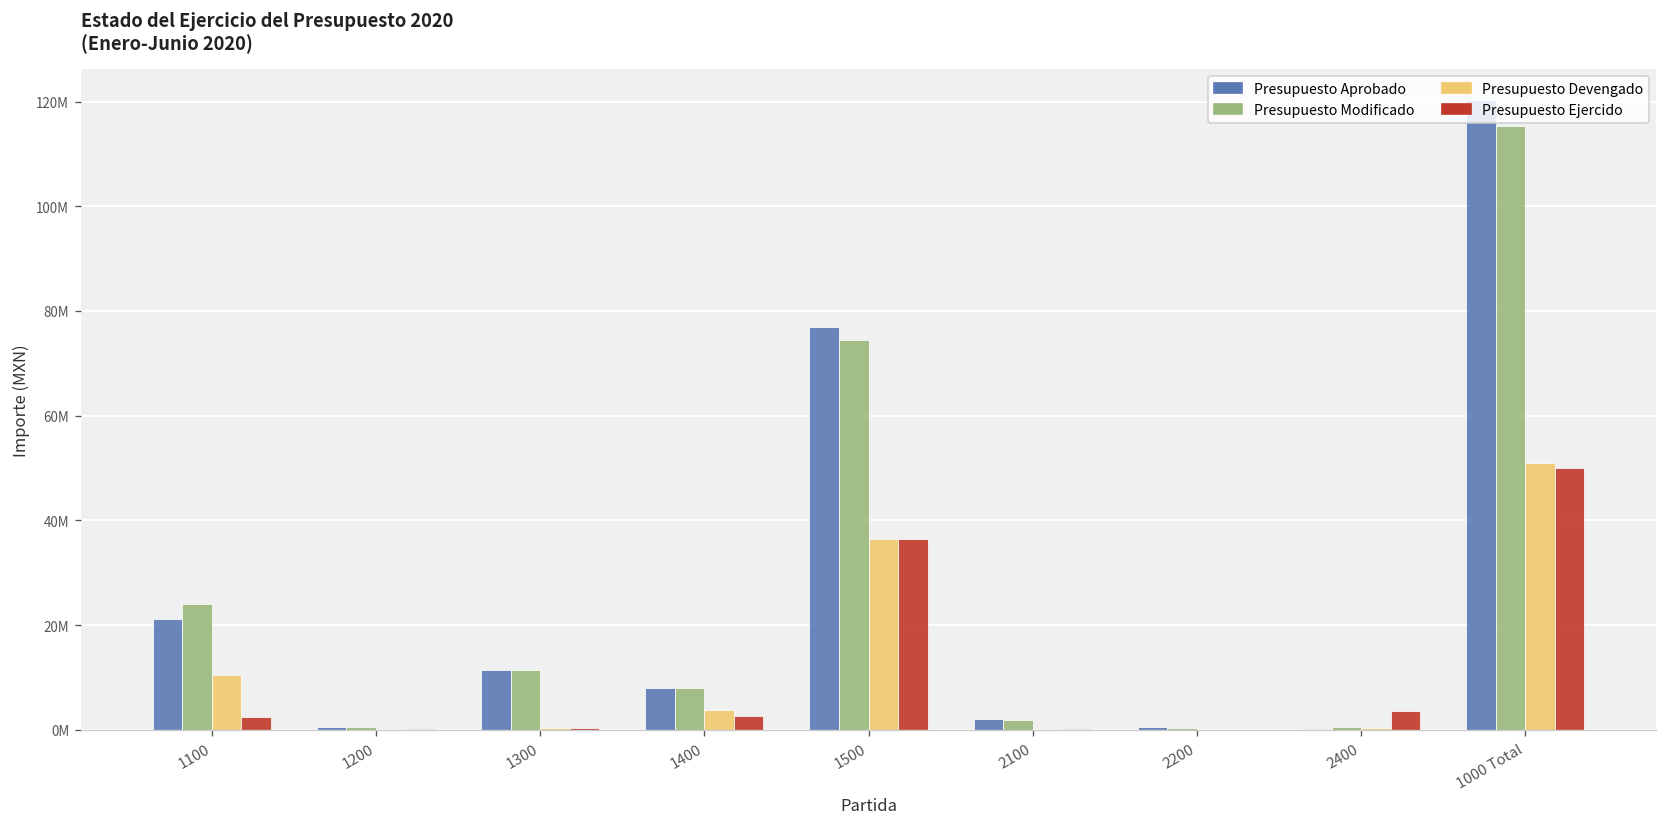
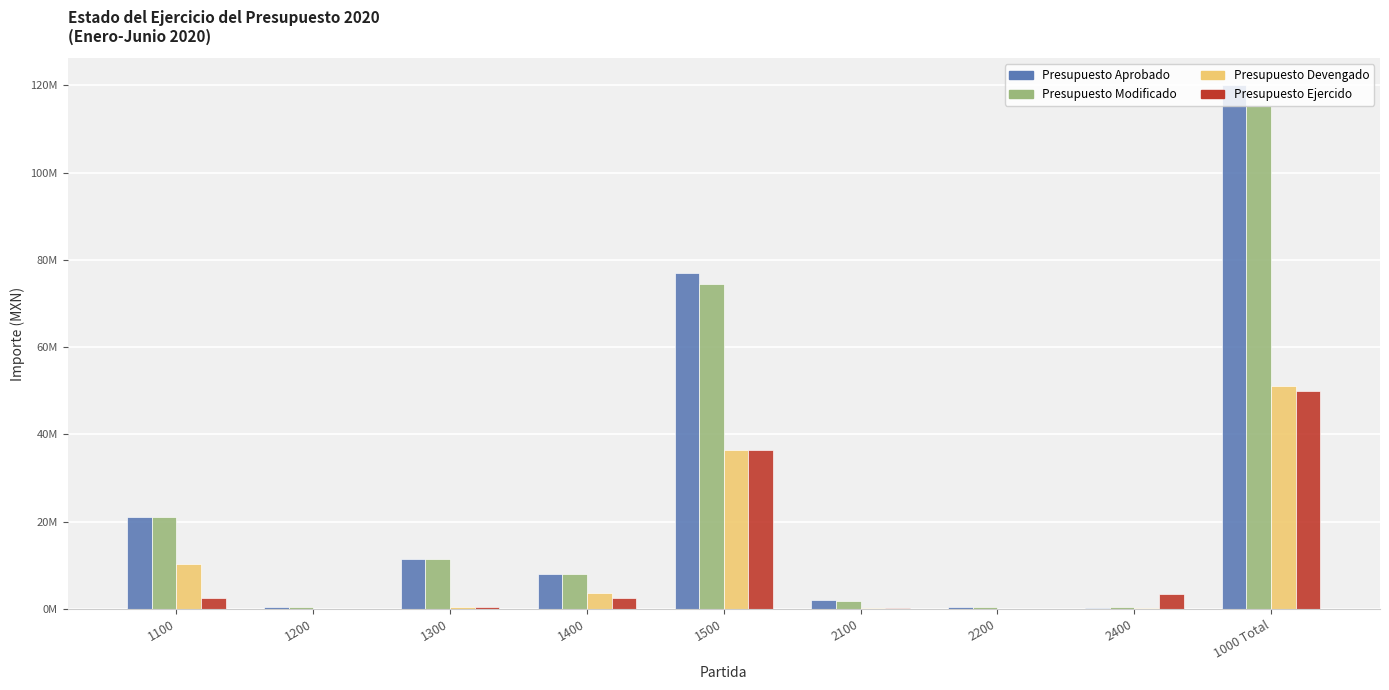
Presupuesto Modificado, 1100: 24000000 -> 21000000
